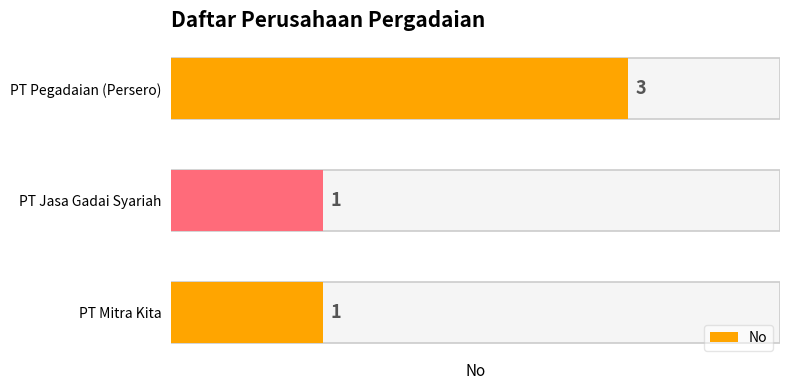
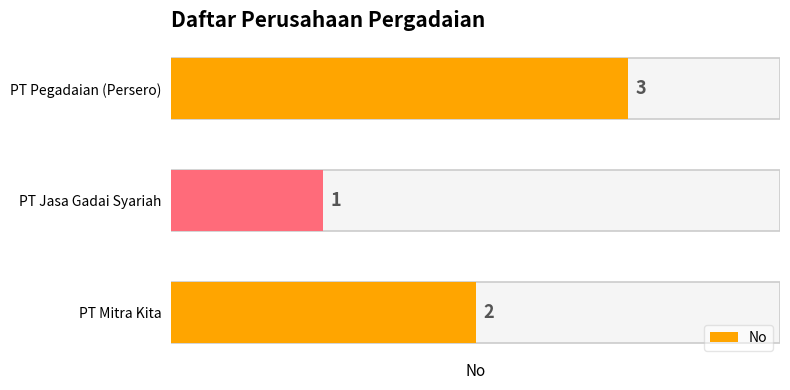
PT Mitra Kita: 1 -> 2
